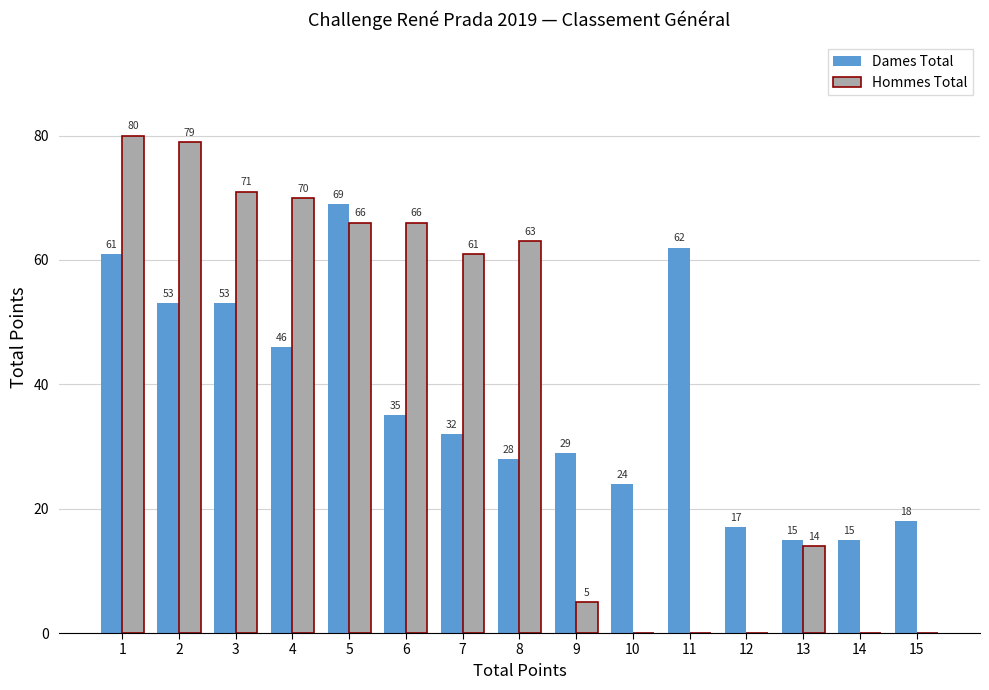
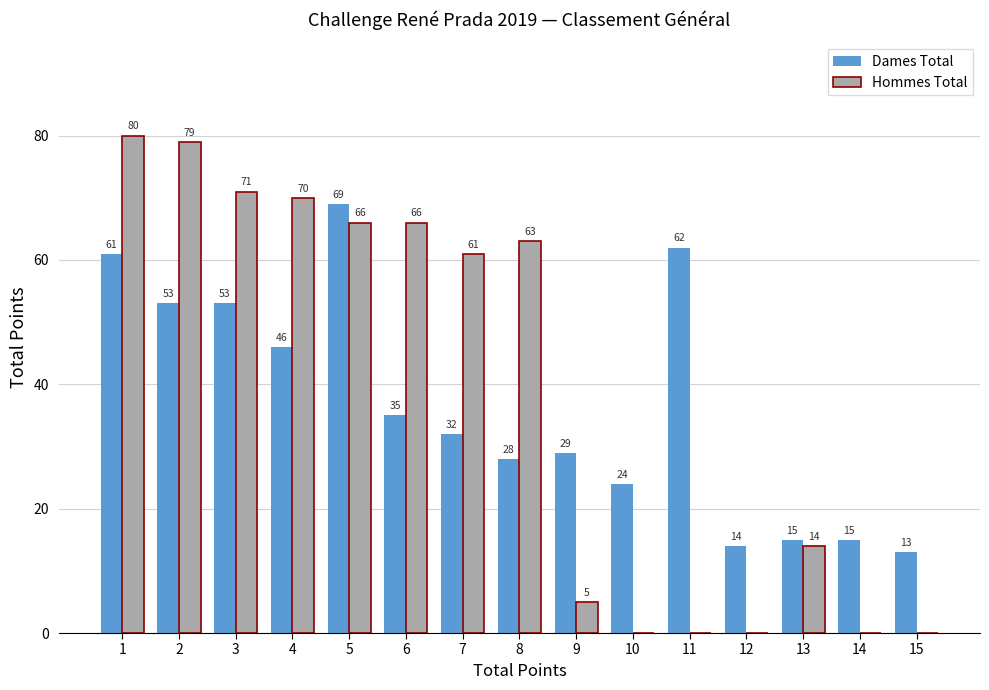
Dames Total, 12: 17 -> 14
Dames Total, 15: 18 -> 13
